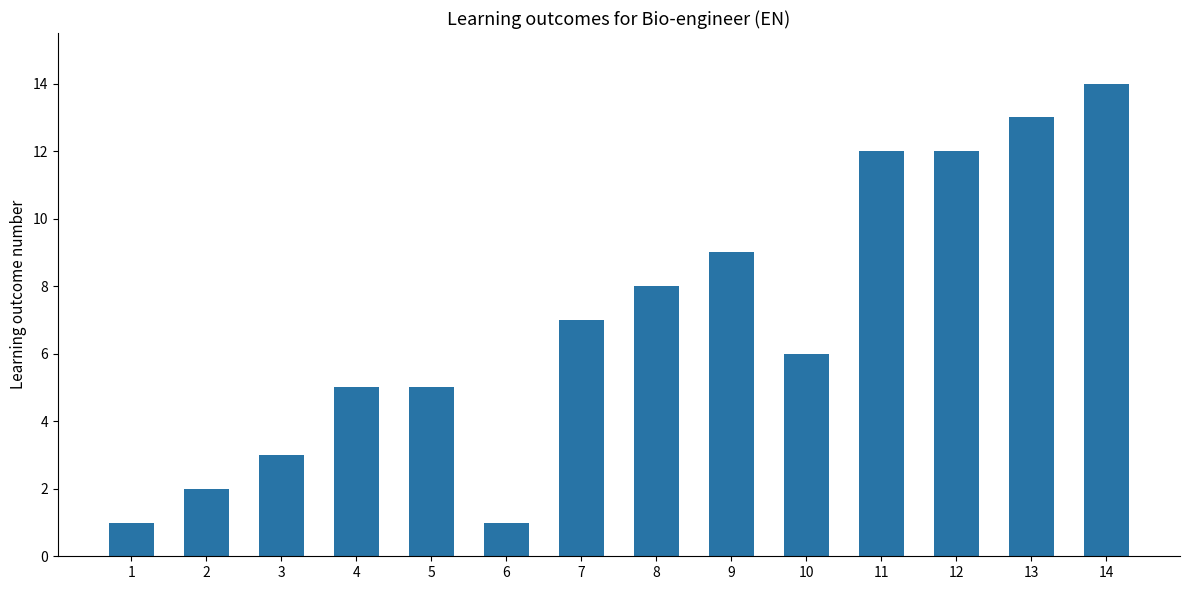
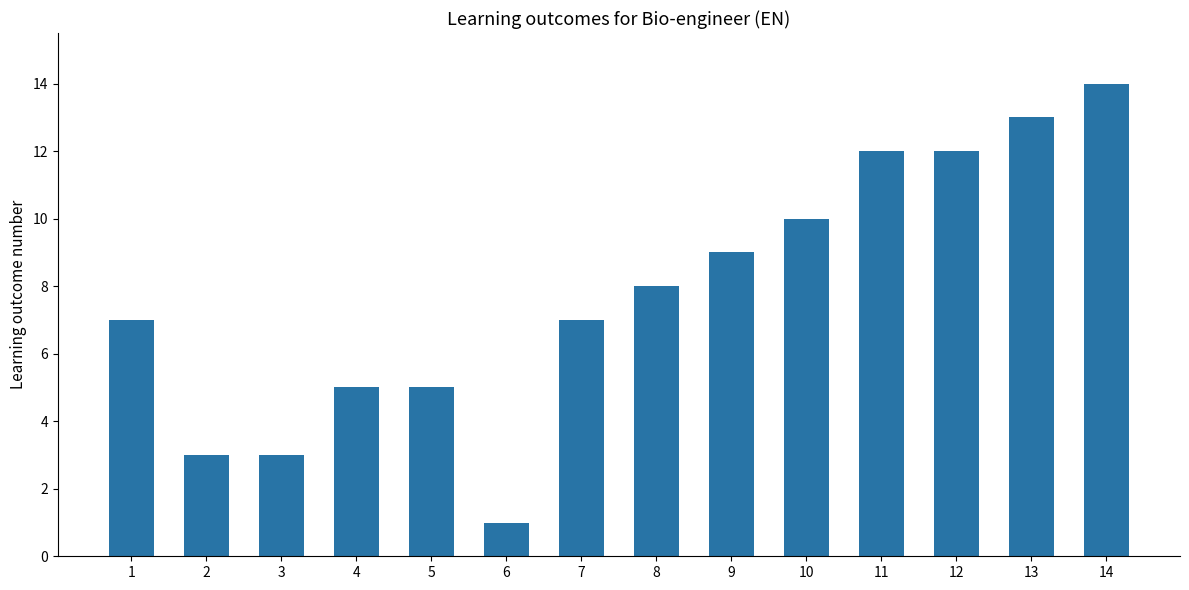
1: 1 -> 7
2: 2 -> 3
10: 6 -> 10
